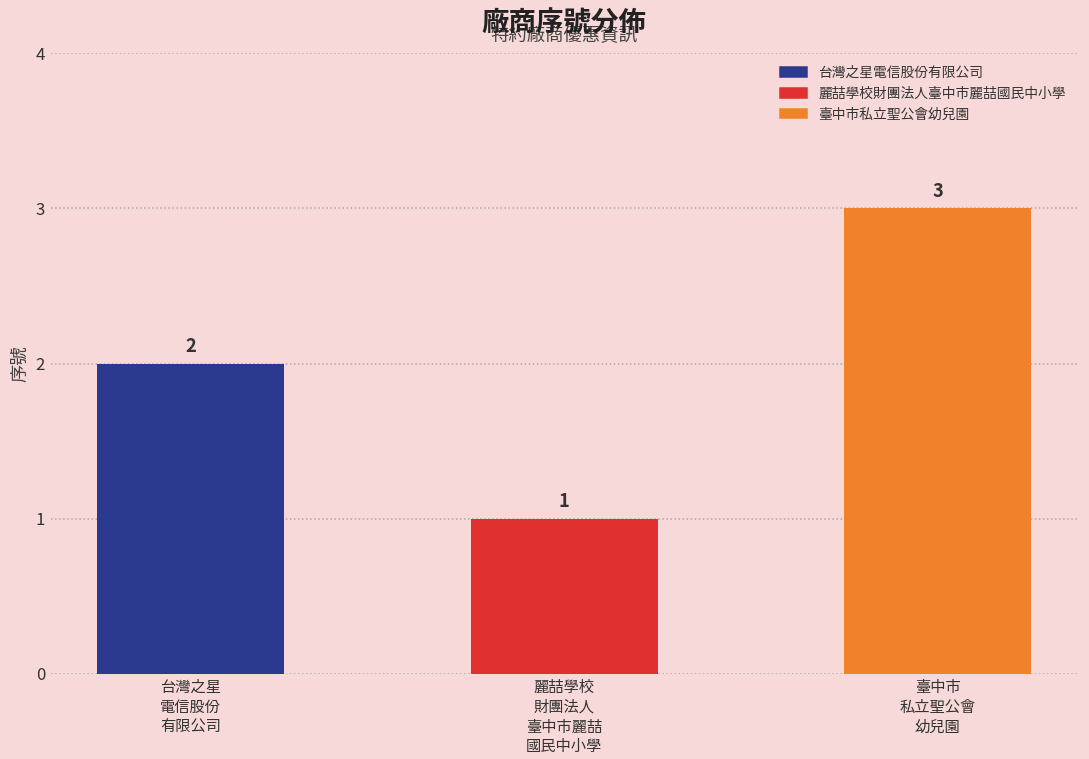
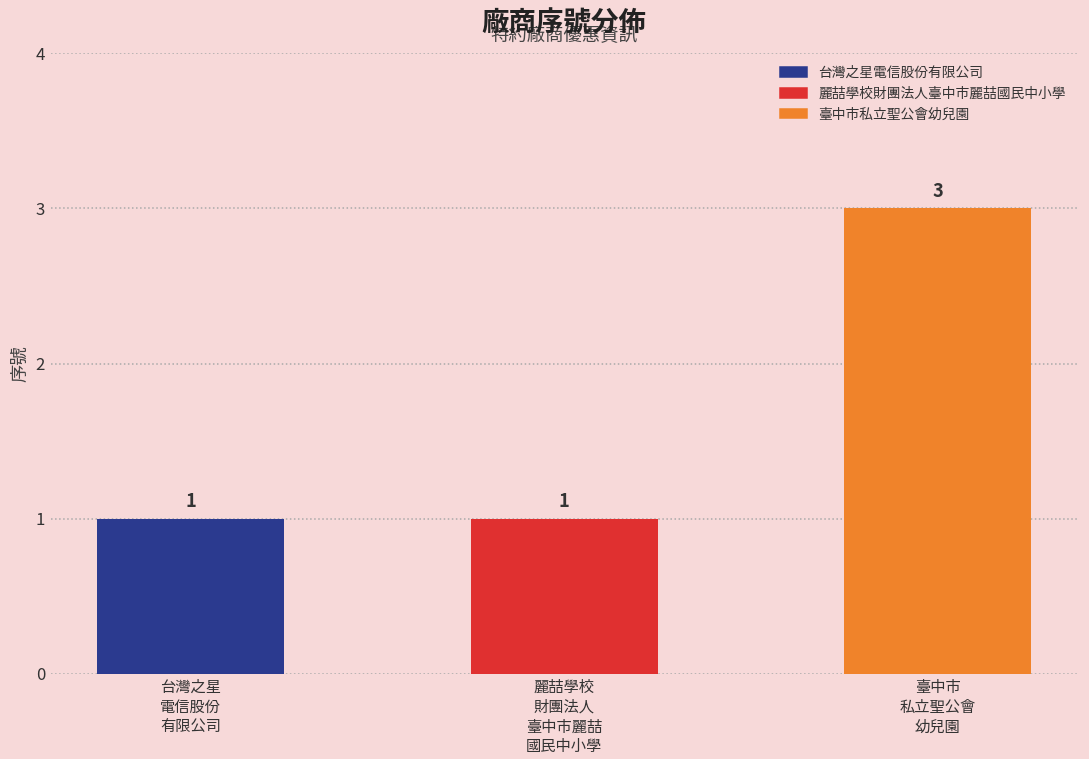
台灣之星 電信股份 有限公司: 2 -> 1
